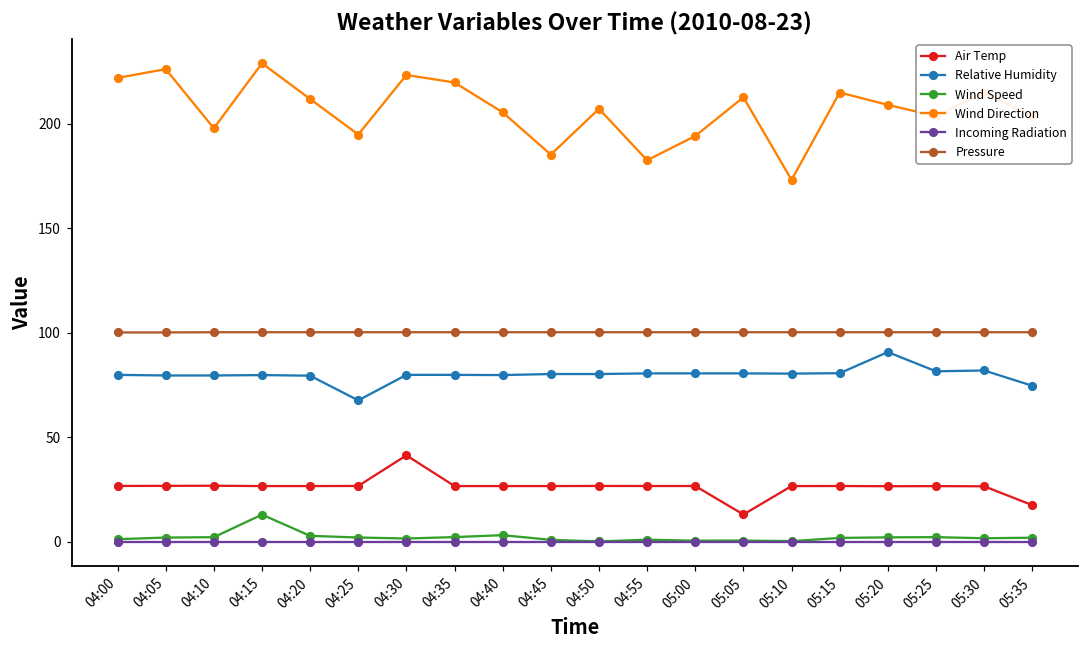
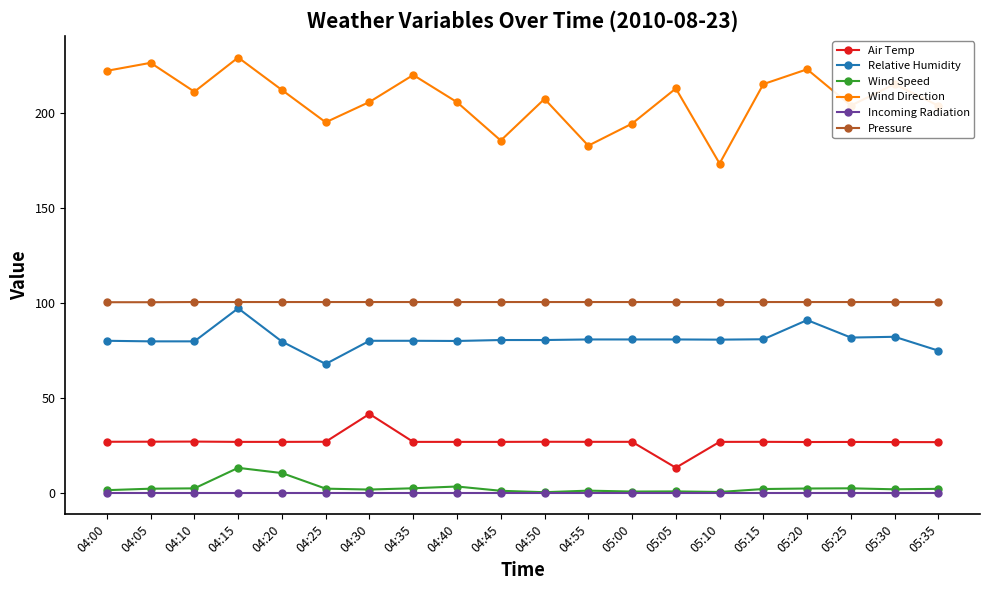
Wind Direction, 04:10: 198 -> 211
Relative Humidity, 04:15: 80 -> 97
Wind Speed, 04:20: 3 -> 10
Wind Direction, 04:30: 223 -> 206
Wind Direction, 05:20: 209 -> 223
Air Temp, 05:35: 18 -> 27
